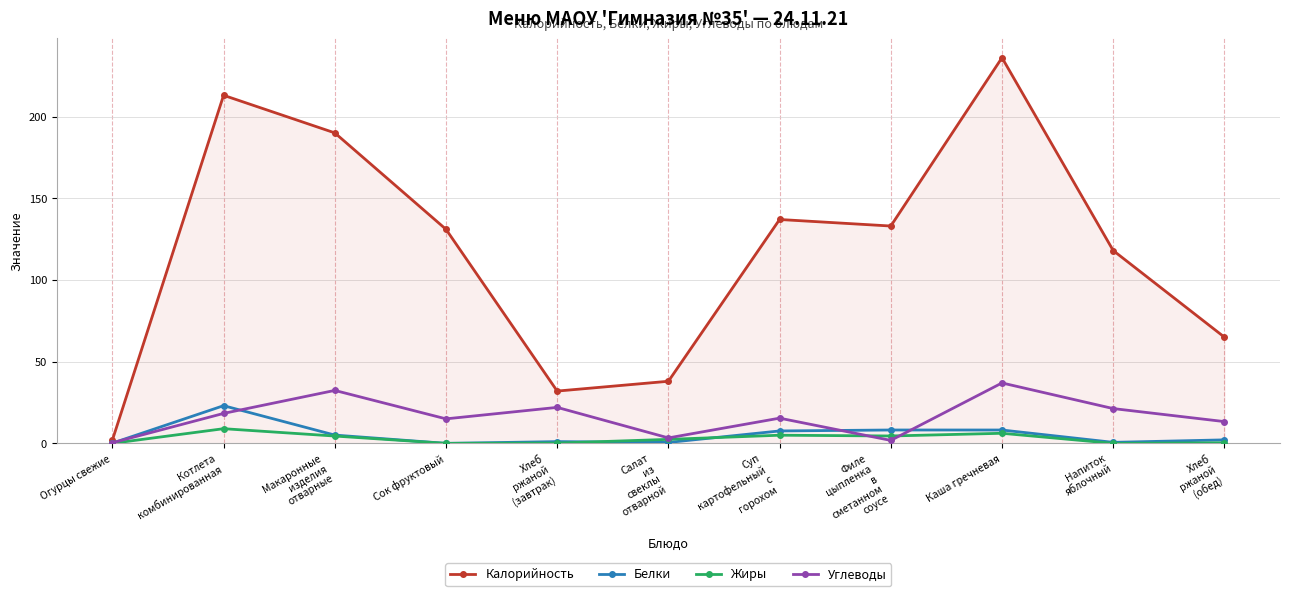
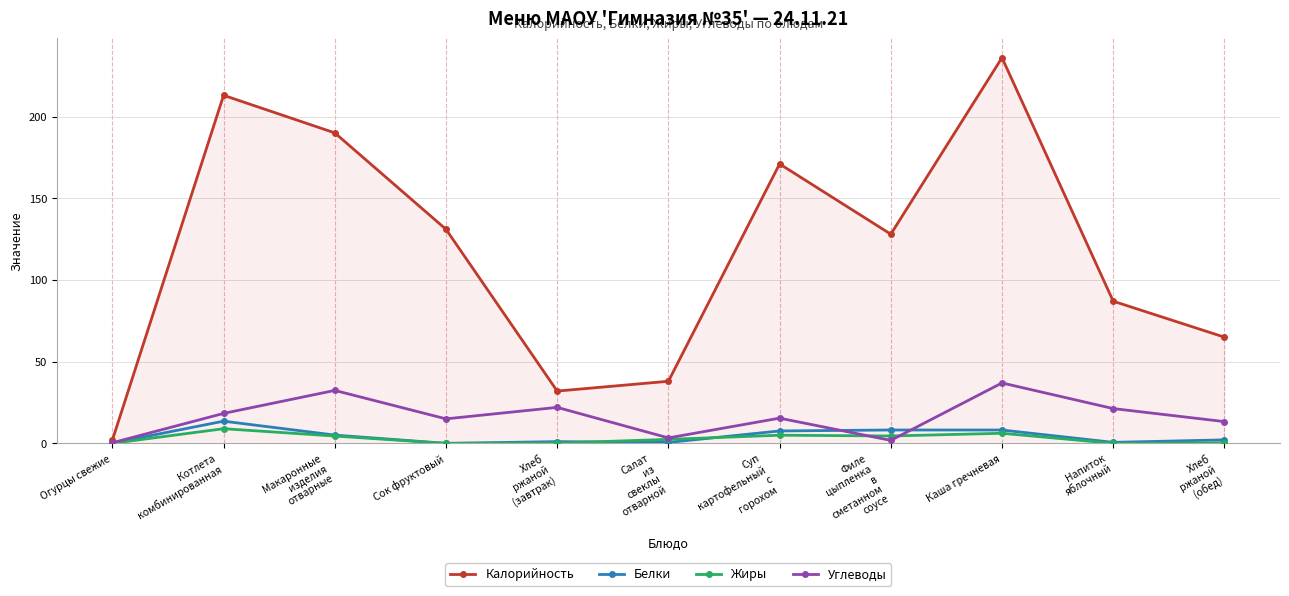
Белки, Котлета комбинированная: 23 -> 14
Калорийность, Суп картофельный с горохом: 137 -> 171
Калорийность, Филе цыпленка в сметанном соусе: 133 -> 128
Калорийность, Напиток яблочный: 118 -> 87
